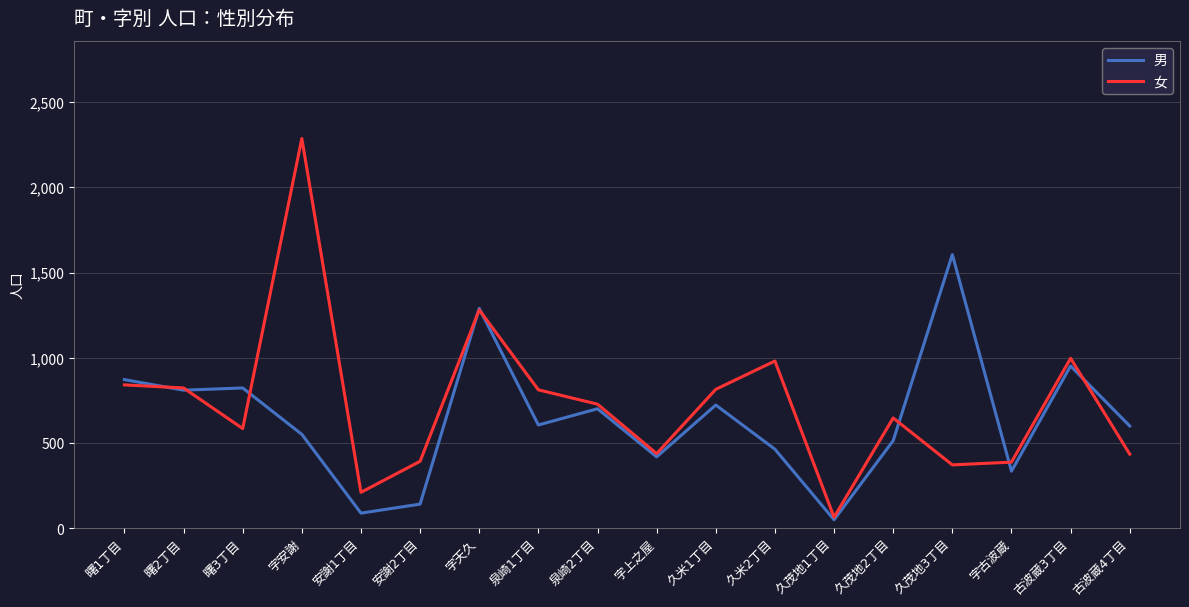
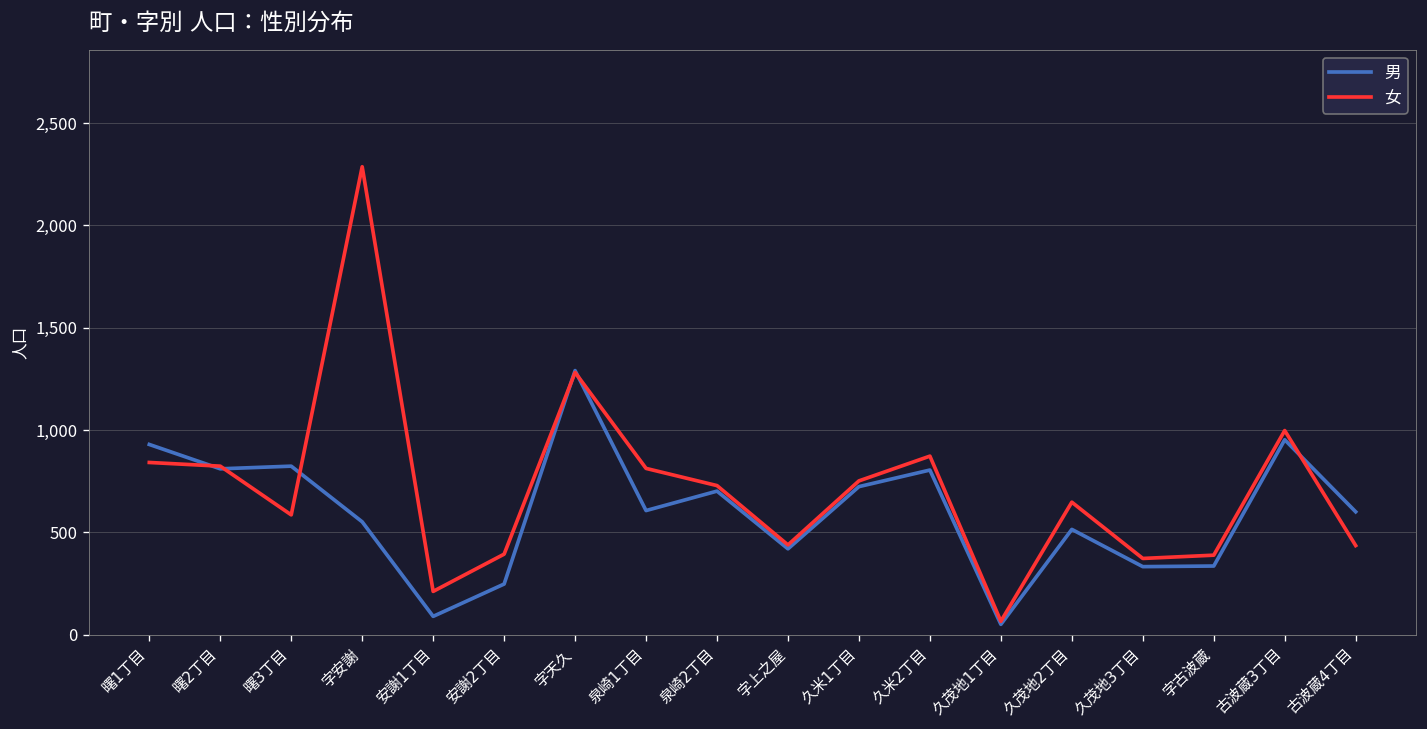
男, 曙1丁目: 870 -> 930
男, 安謝2丁目: 140 -> 250
女, 久米1丁目: 820 -> 750
男, 久米2丁目: 460 -> 800
女, 久米2丁目: 980 -> 870
男, 久茂地3丁目: 1,610 -> 330
